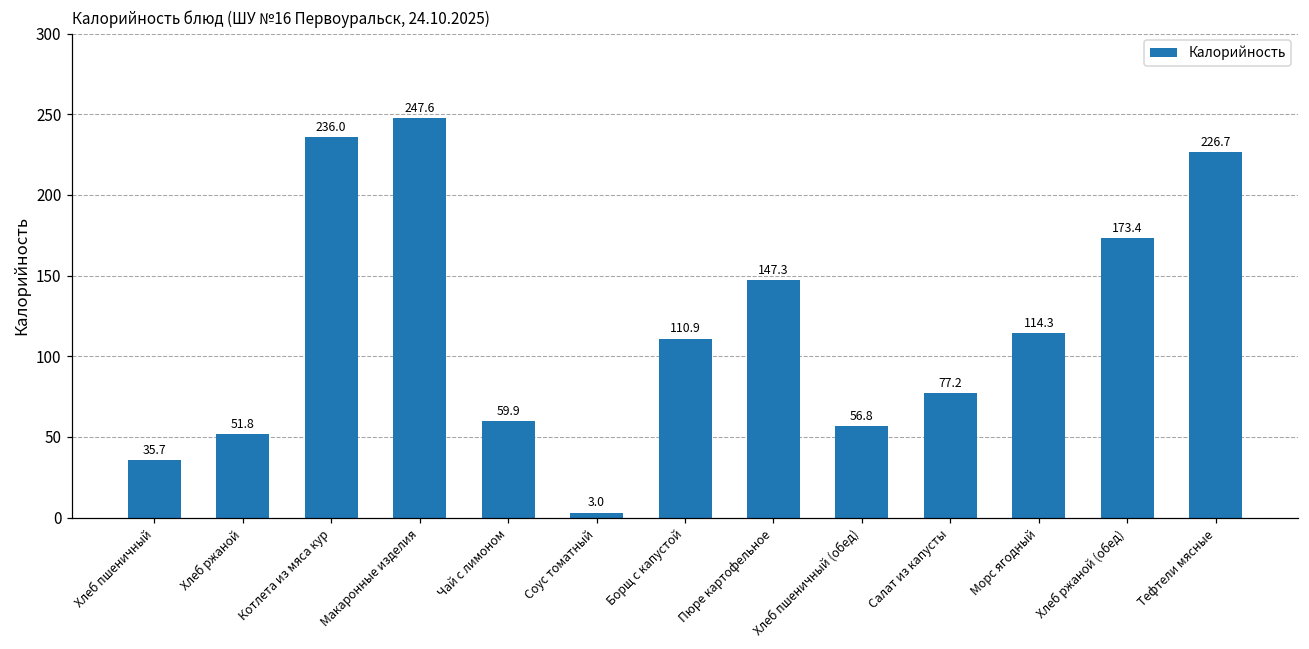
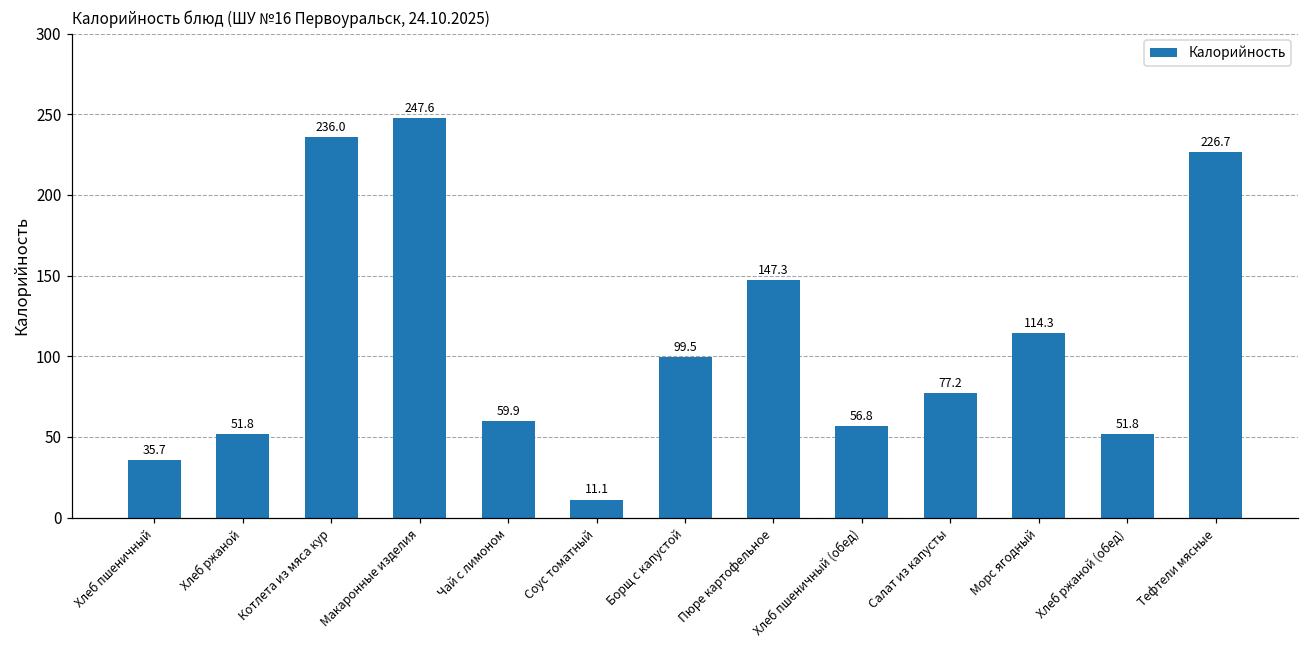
Соус томатный: 3.0 -> 11.1
Борщ с капустой: 110.9 -> 99.5
Хлеб ржаной (обед): 173.4 -> 51.8
